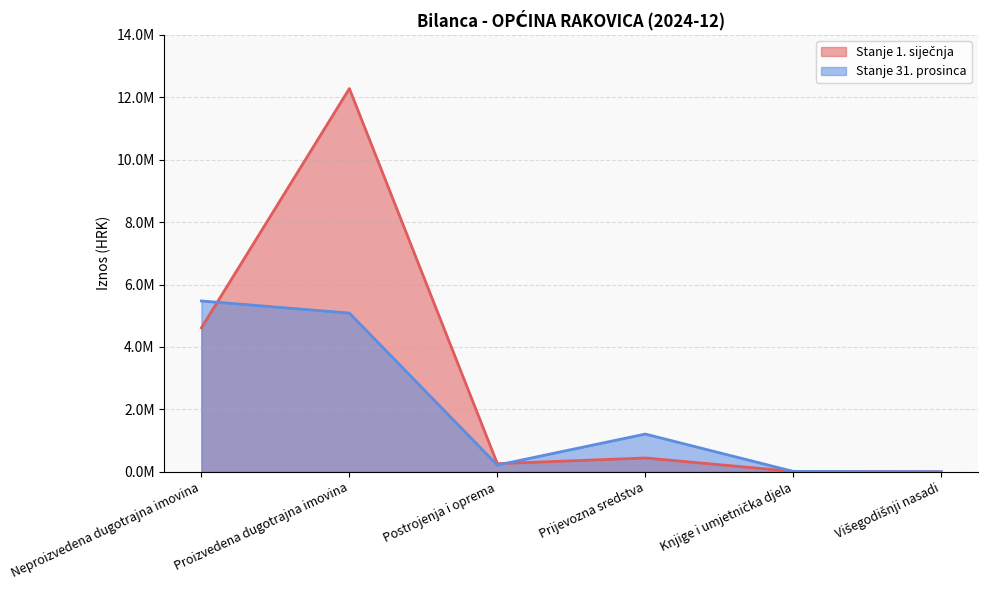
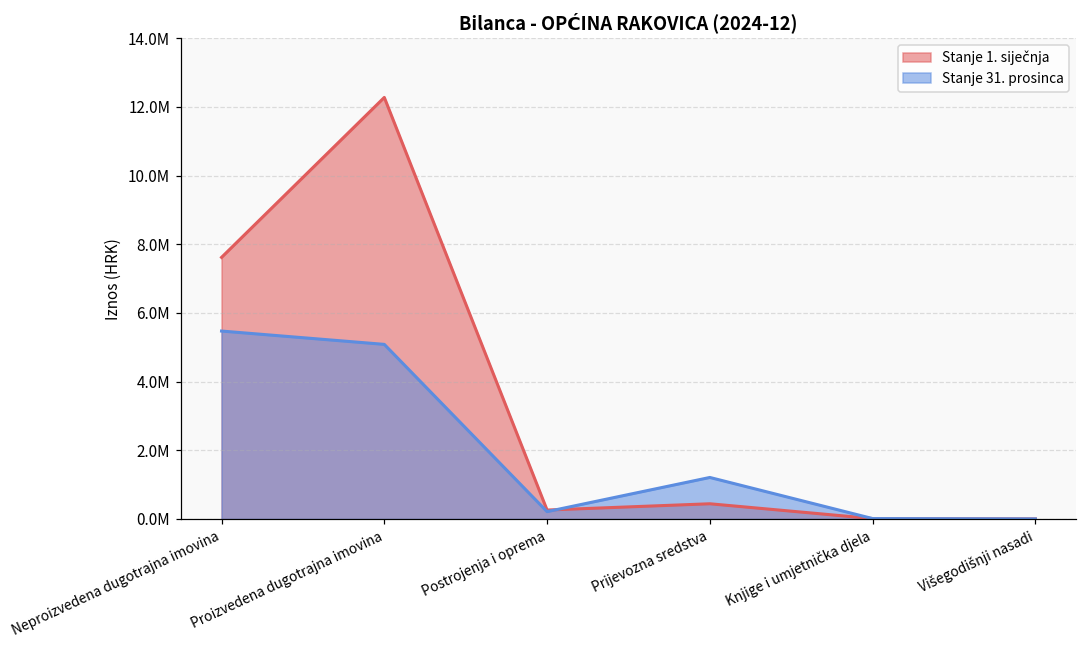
Stanje 1. siječnja, Neproizvedena dugotrajna imovina: 4600000 -> 7600000
